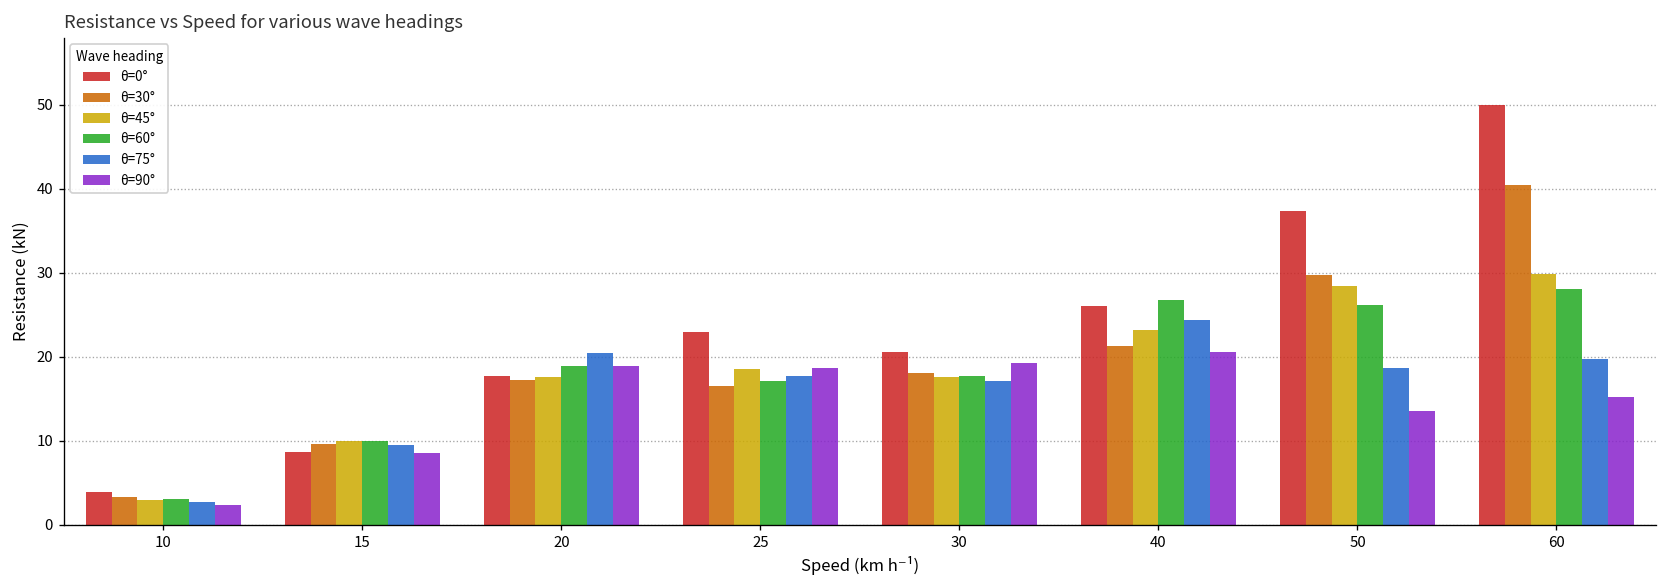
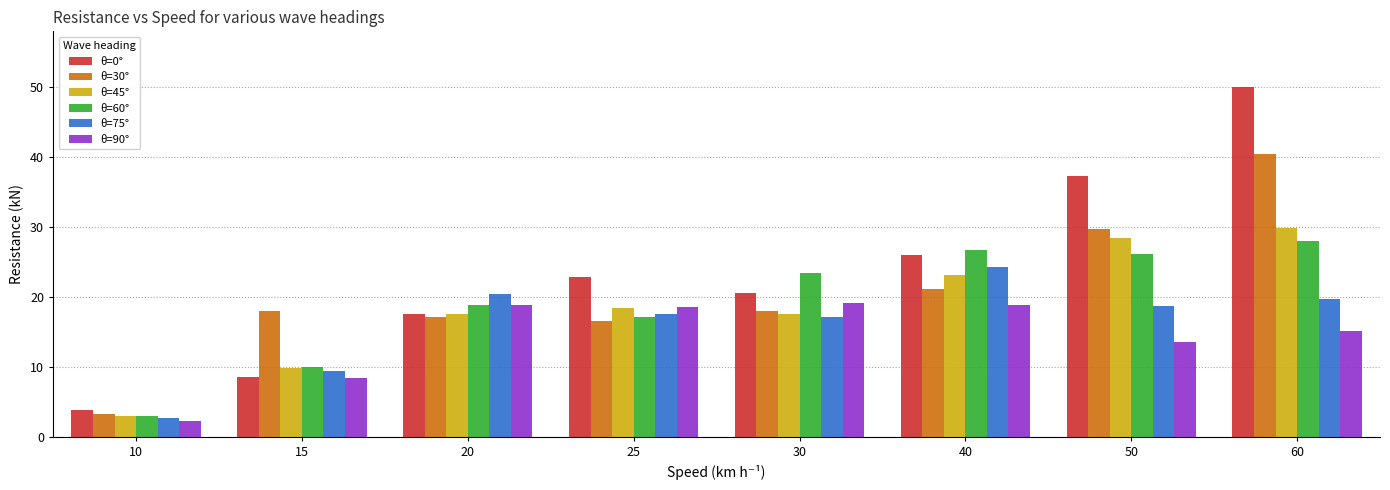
θ=30°, 15: 10 -> 18
θ=60°, 30: 18 -> 24
θ=90°, 40: 21 -> 19
